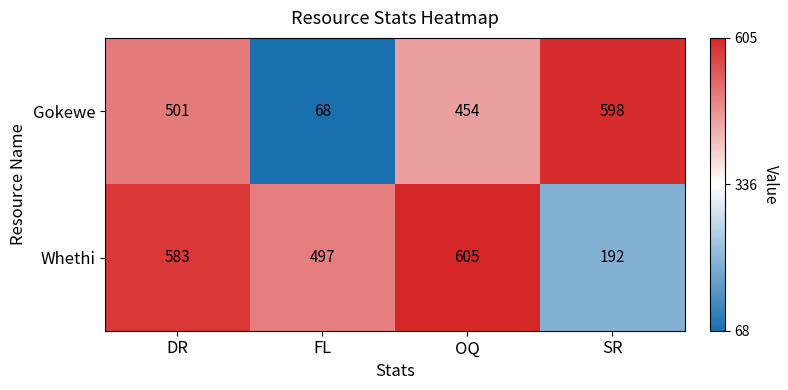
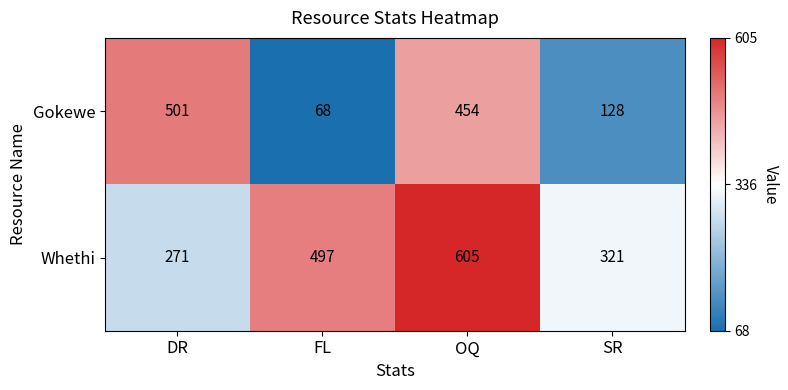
Gokewe, SR: 598 -> 128
Whethi, DR: 583 -> 271
Whethi, SR: 192 -> 321
